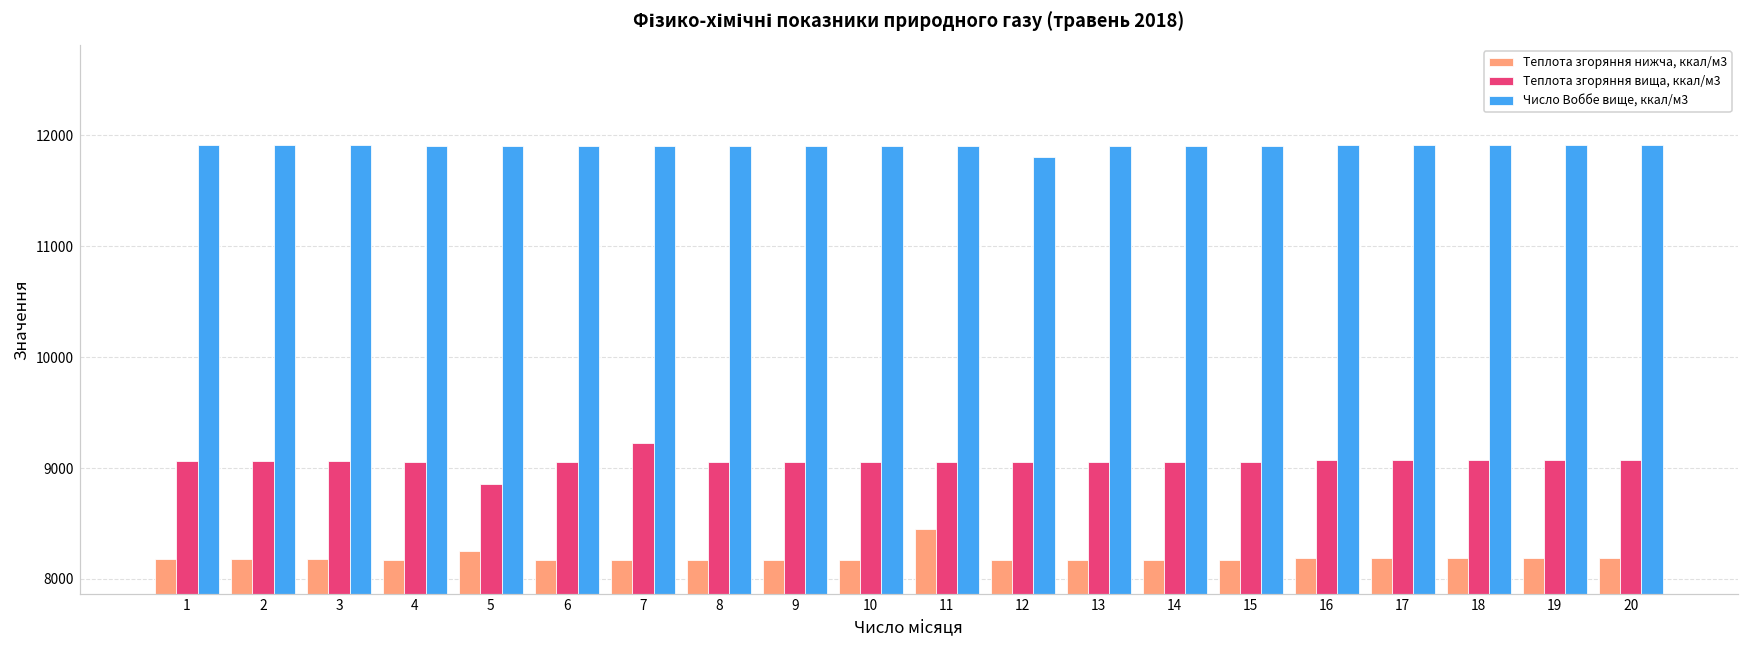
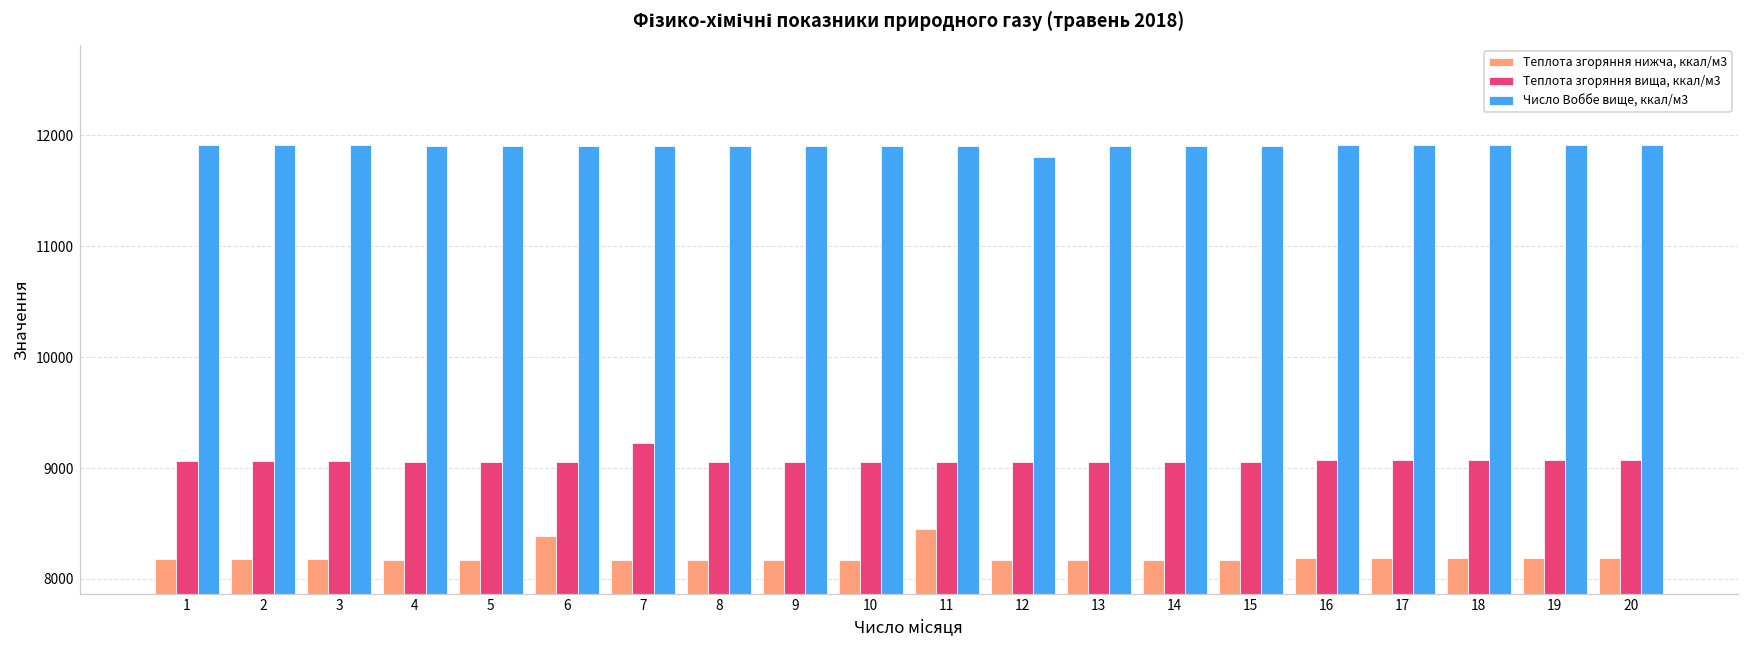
Теплота згоряння нижча, ккал/м3, 5: 8250 -> 8170
Теплота згоряння вища, ккал/м3, 5: 8860 -> 9060
Теплота згоряння нижча, ккал/м3, 6: 8170 -> 8380
